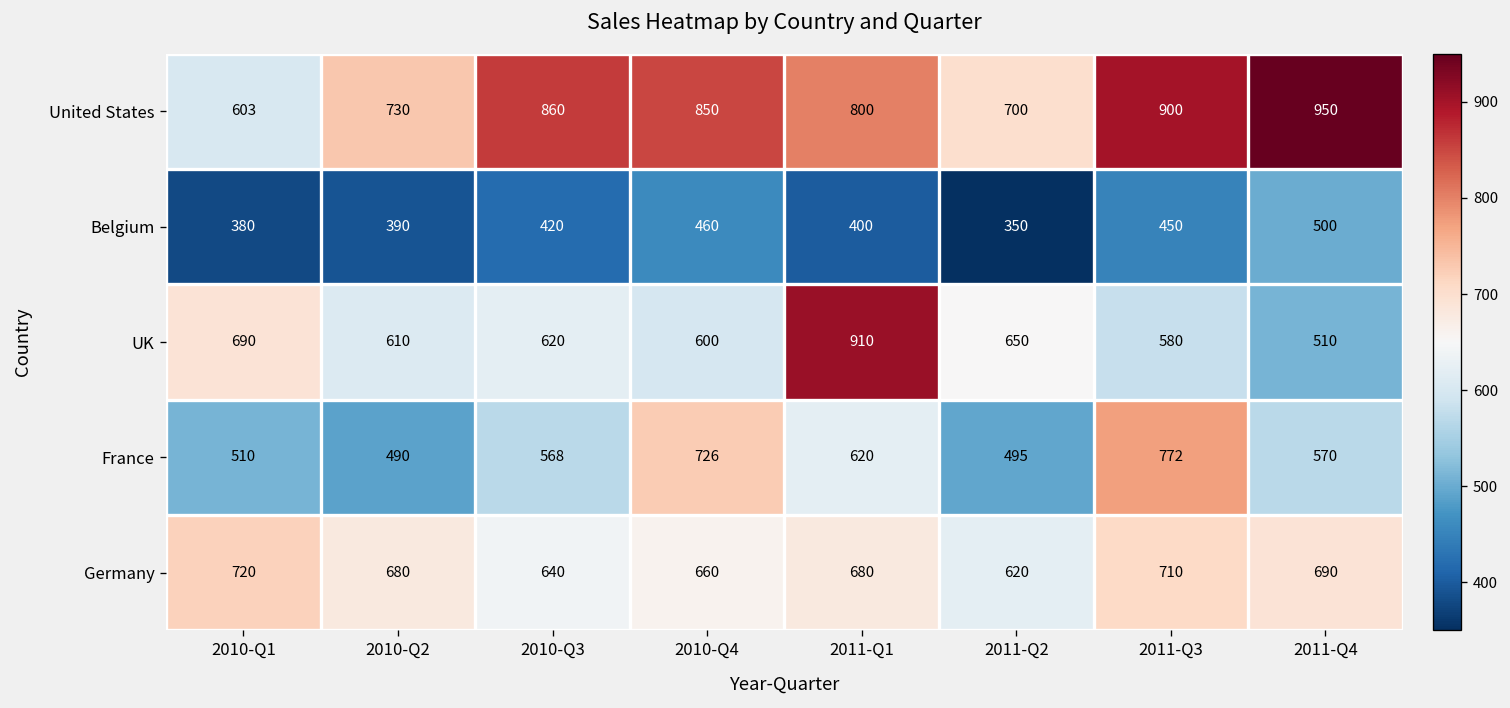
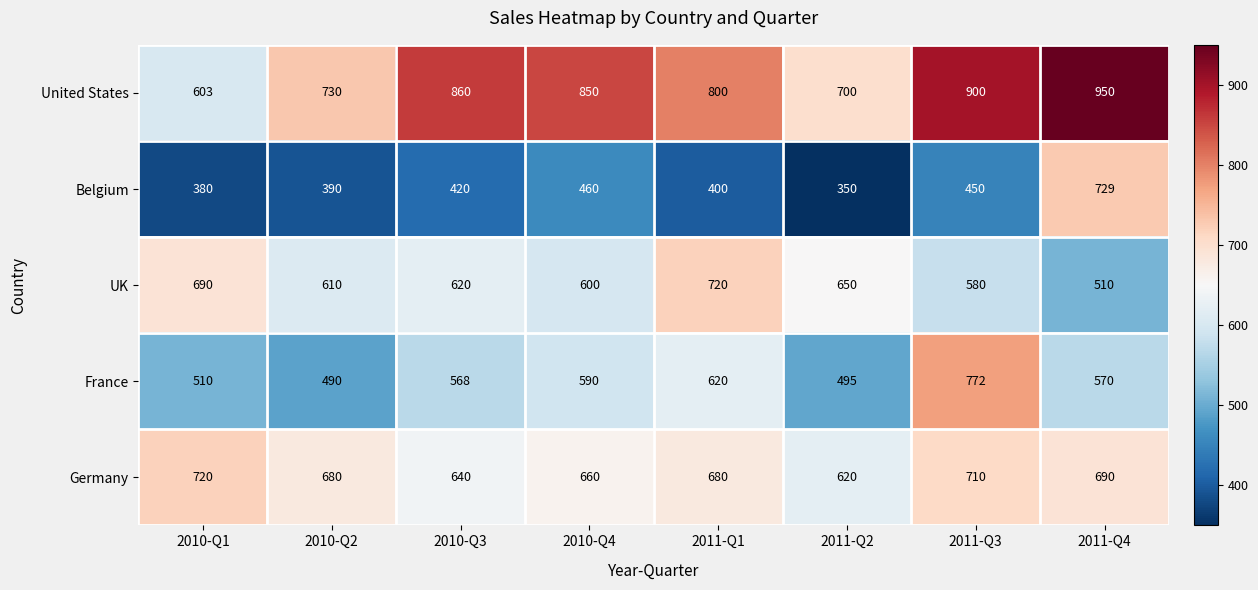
Belgium, 2011-Q4: 500 -> 729
UK, 2011-Q1: 910 -> 720
France, 2010-Q4: 726 -> 590
